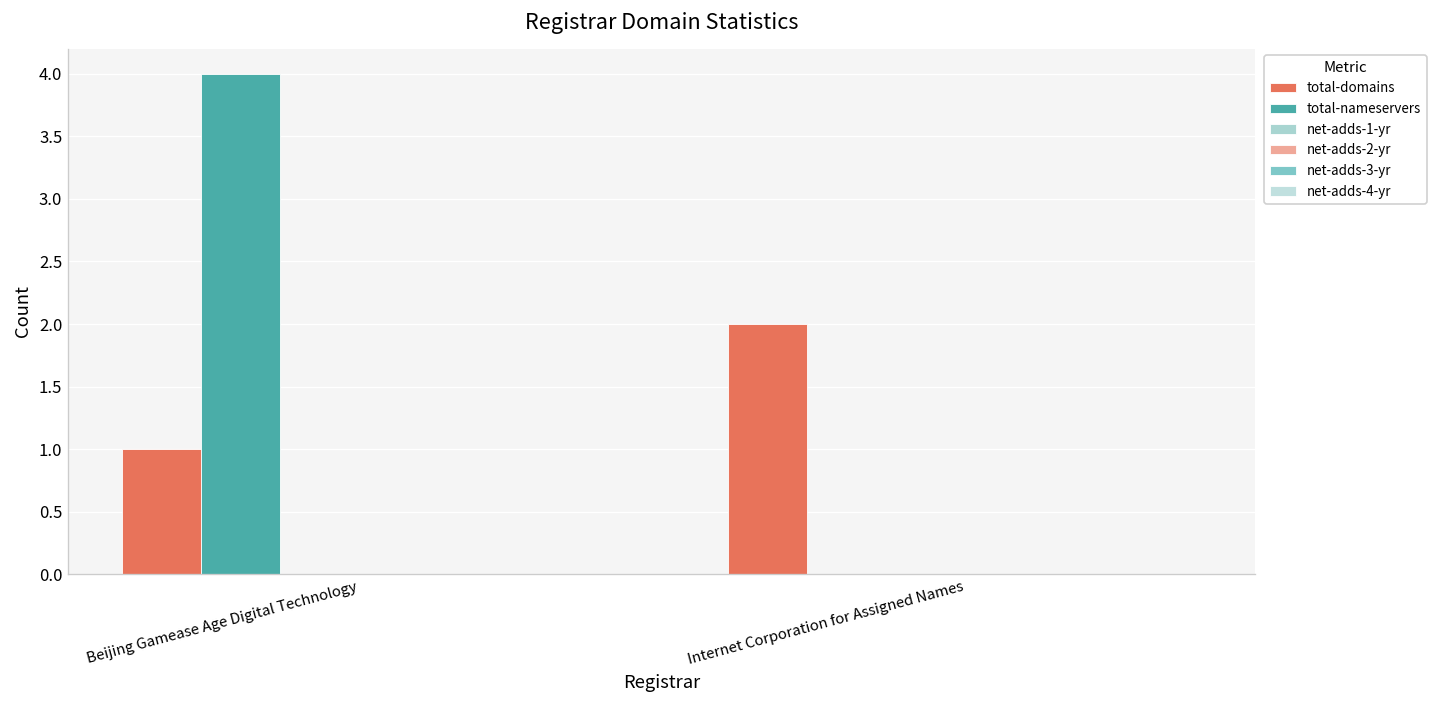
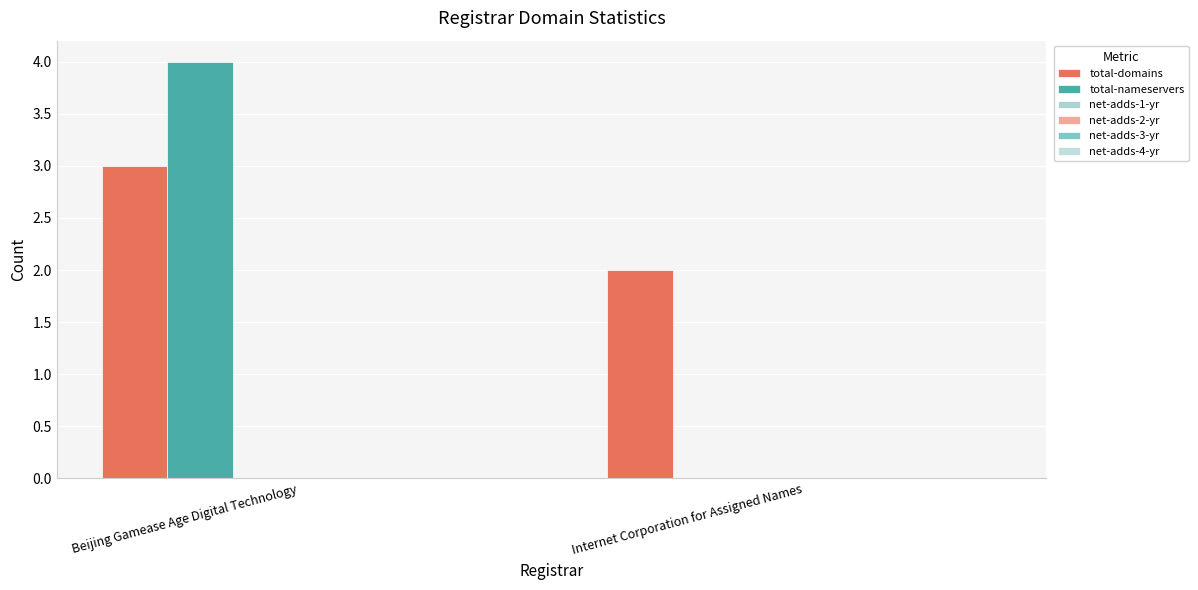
total-domains, Beijing Gamease Age Digital Technology: 1 -> 3
